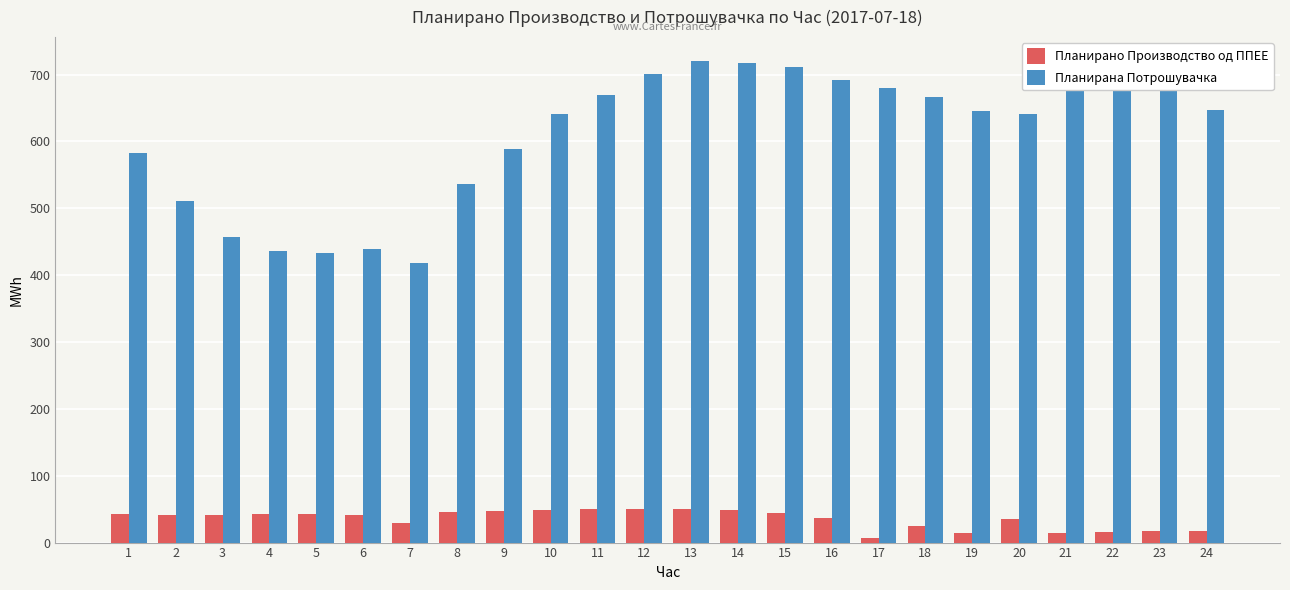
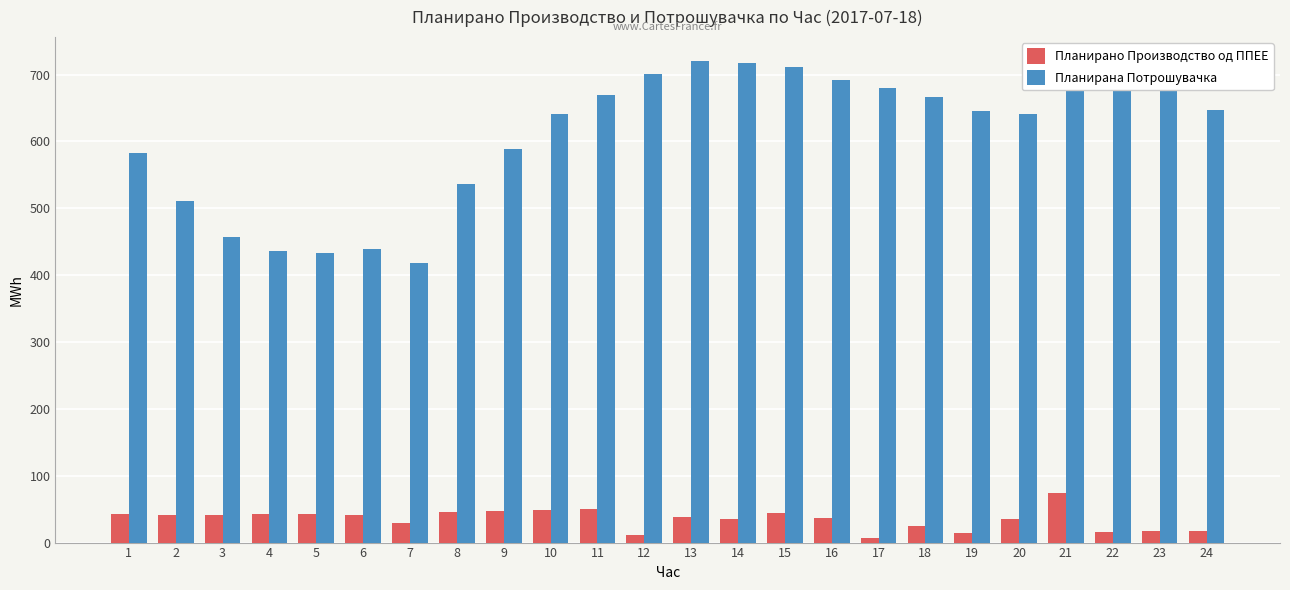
Планирано Производство од ППЕЕ, 12: 50 -> 10
Планирано Производство од ППЕЕ, 13: 50 -> 40
Планирано Производство од ППЕЕ, 14: 50 -> 30
Планирано Производство од ППЕЕ, 21: 10 -> 70
